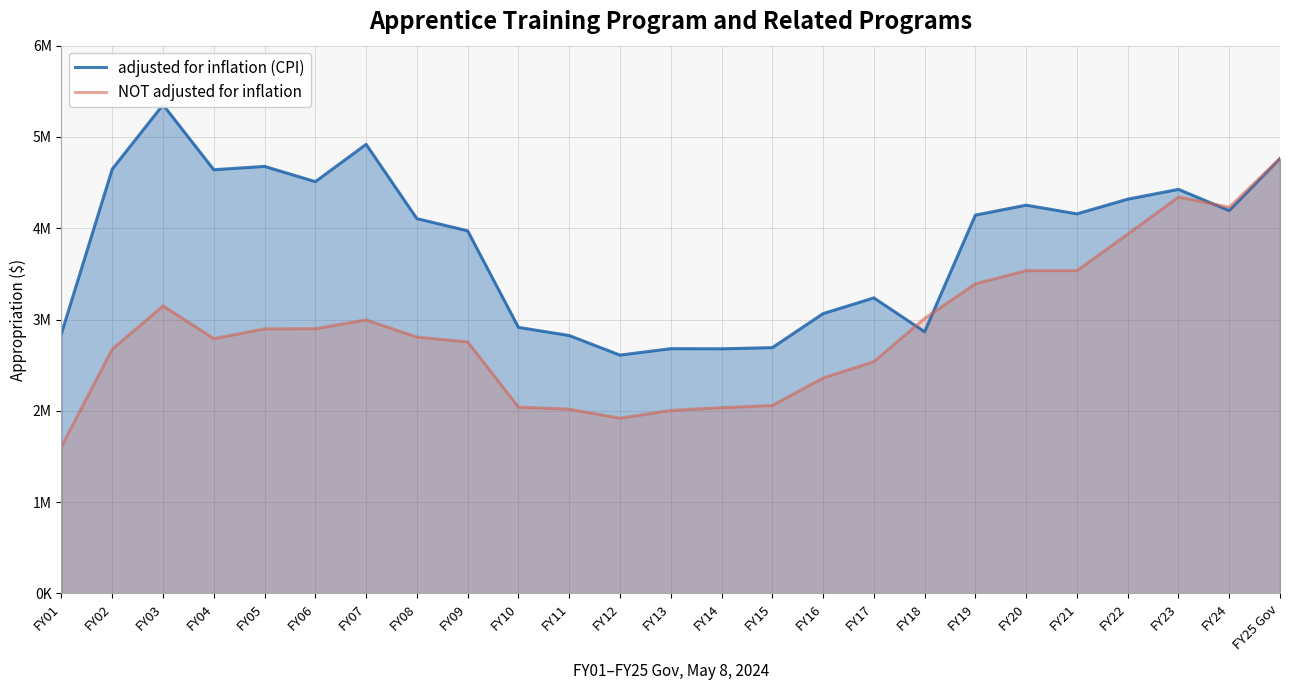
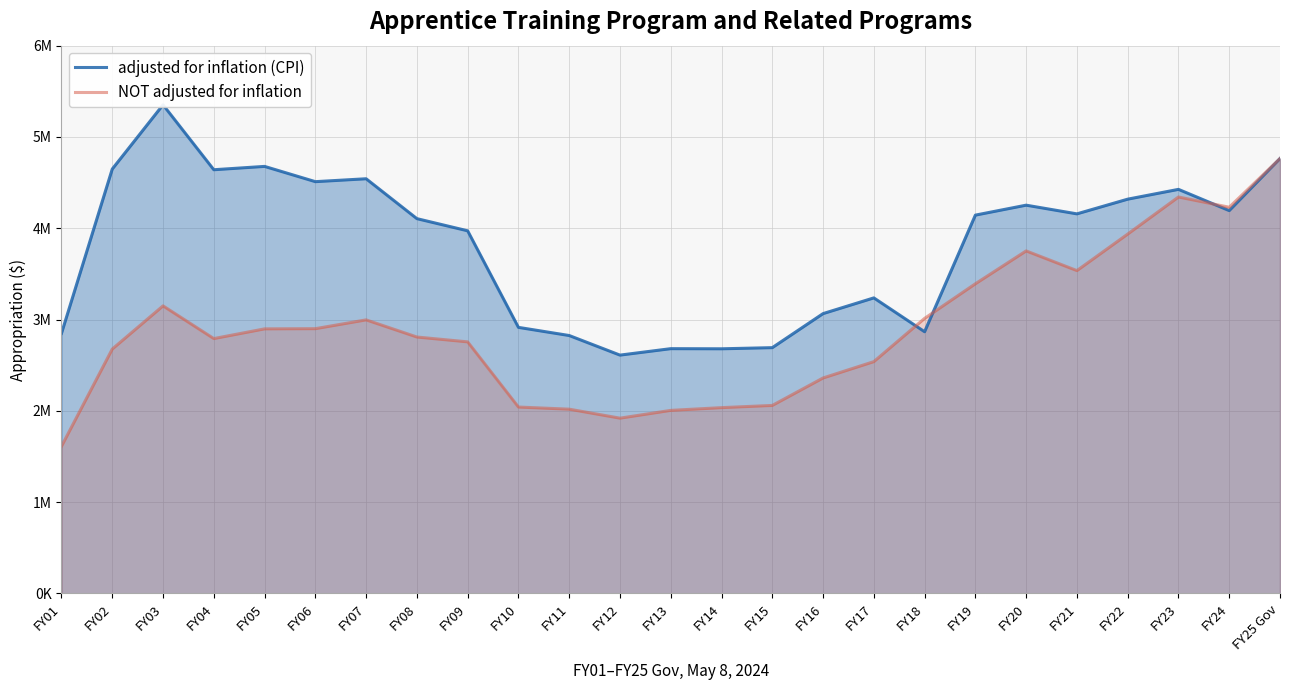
adjusted for inflation (CPI), FY07: 4900000 -> 4500000
NOT adjusted for inflation, FY20: 3500000 -> 3800000
